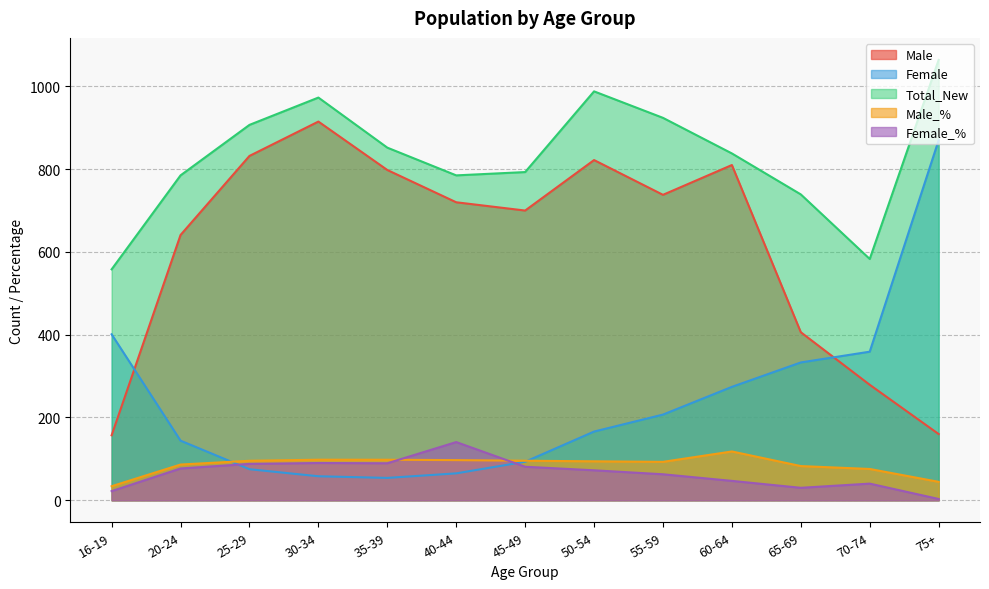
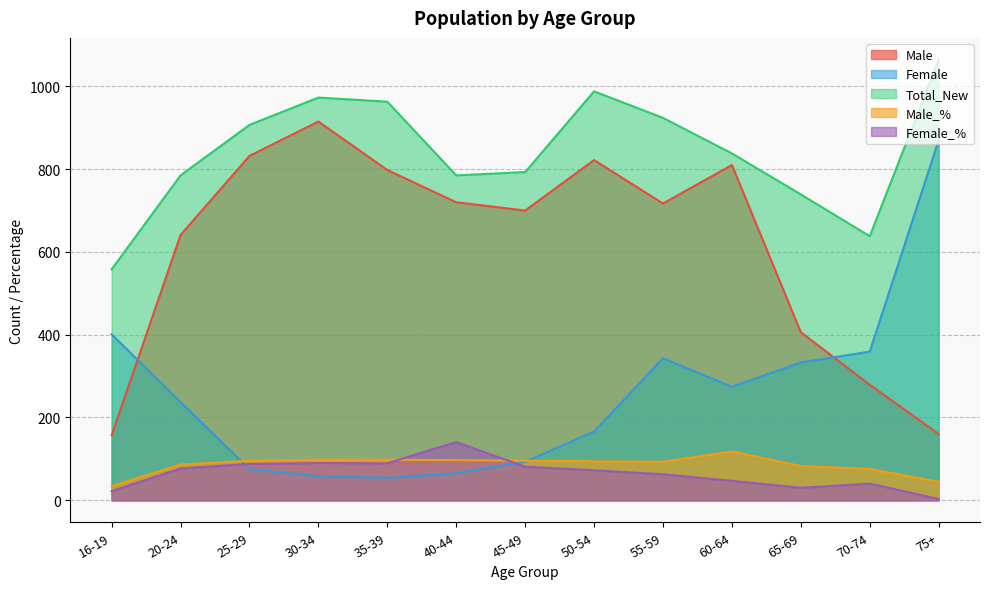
Female, 20-24: 140 -> 240
Total_New, 35-39: 850 -> 960
Male, 55-59: 740 -> 720
Female, 55-59: 210 -> 340
Total_New, 70-74: 580 -> 640
